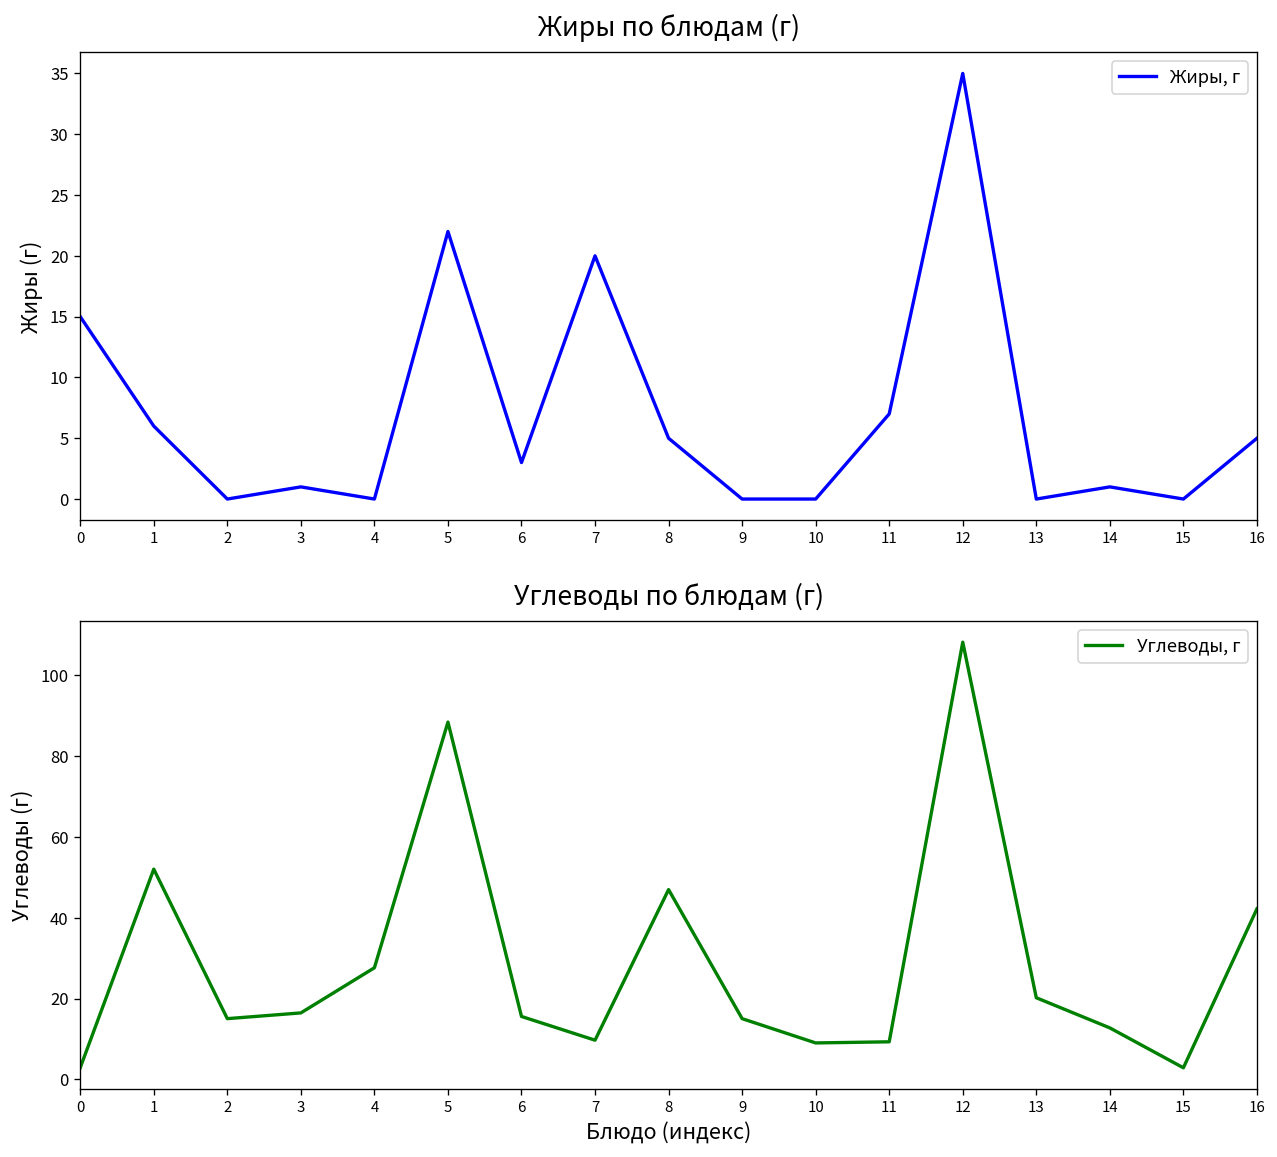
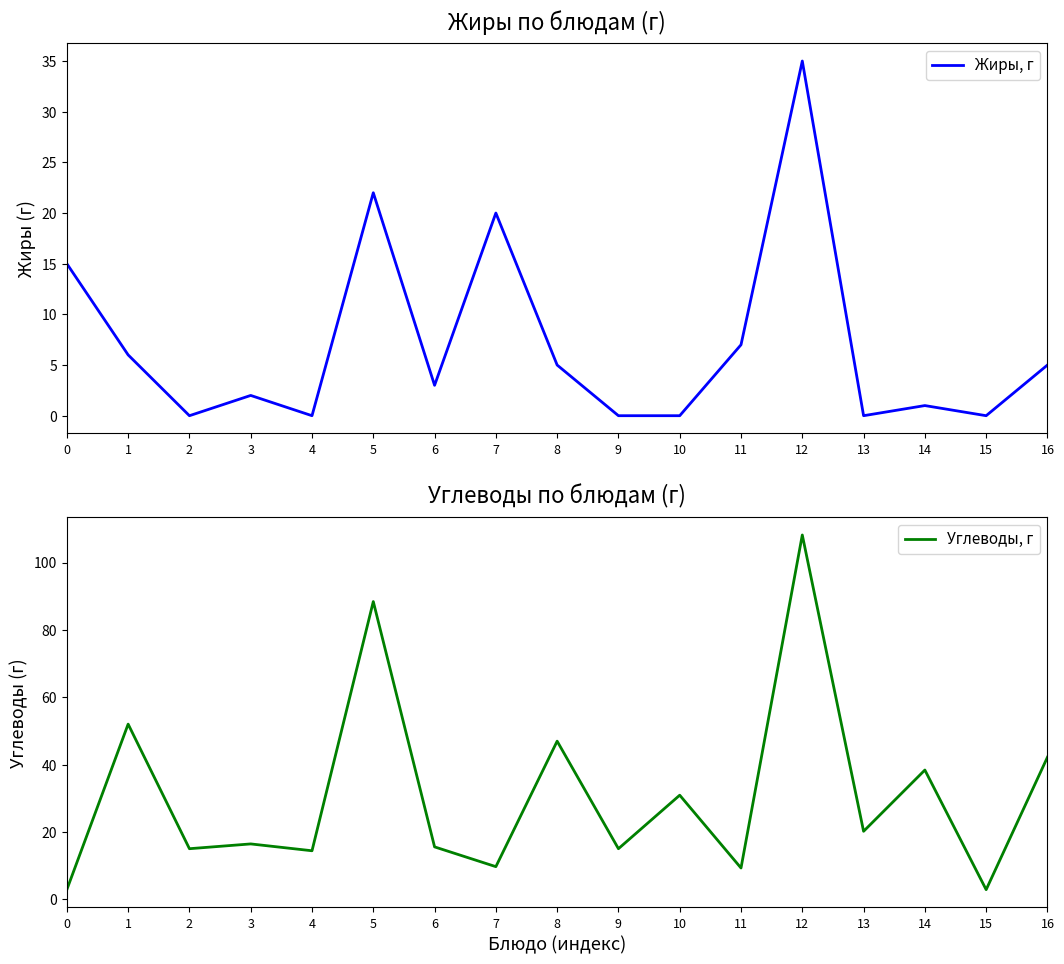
Жиры по блюдам (г), 3: 1 -> 2
Углеводы по блюдам (г), 4: 28 -> 14
Углеводы по блюдам (г), 10: 9 -> 31
Углеводы по блюдам (г), 14: 13 -> 38
